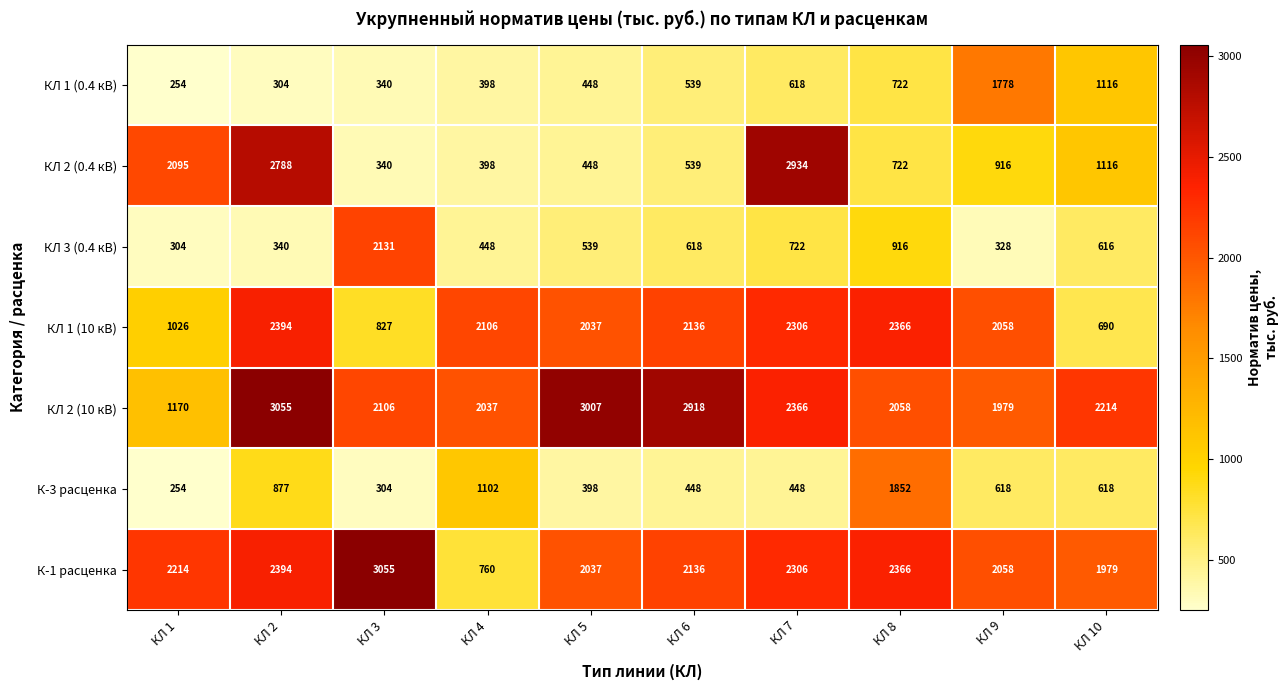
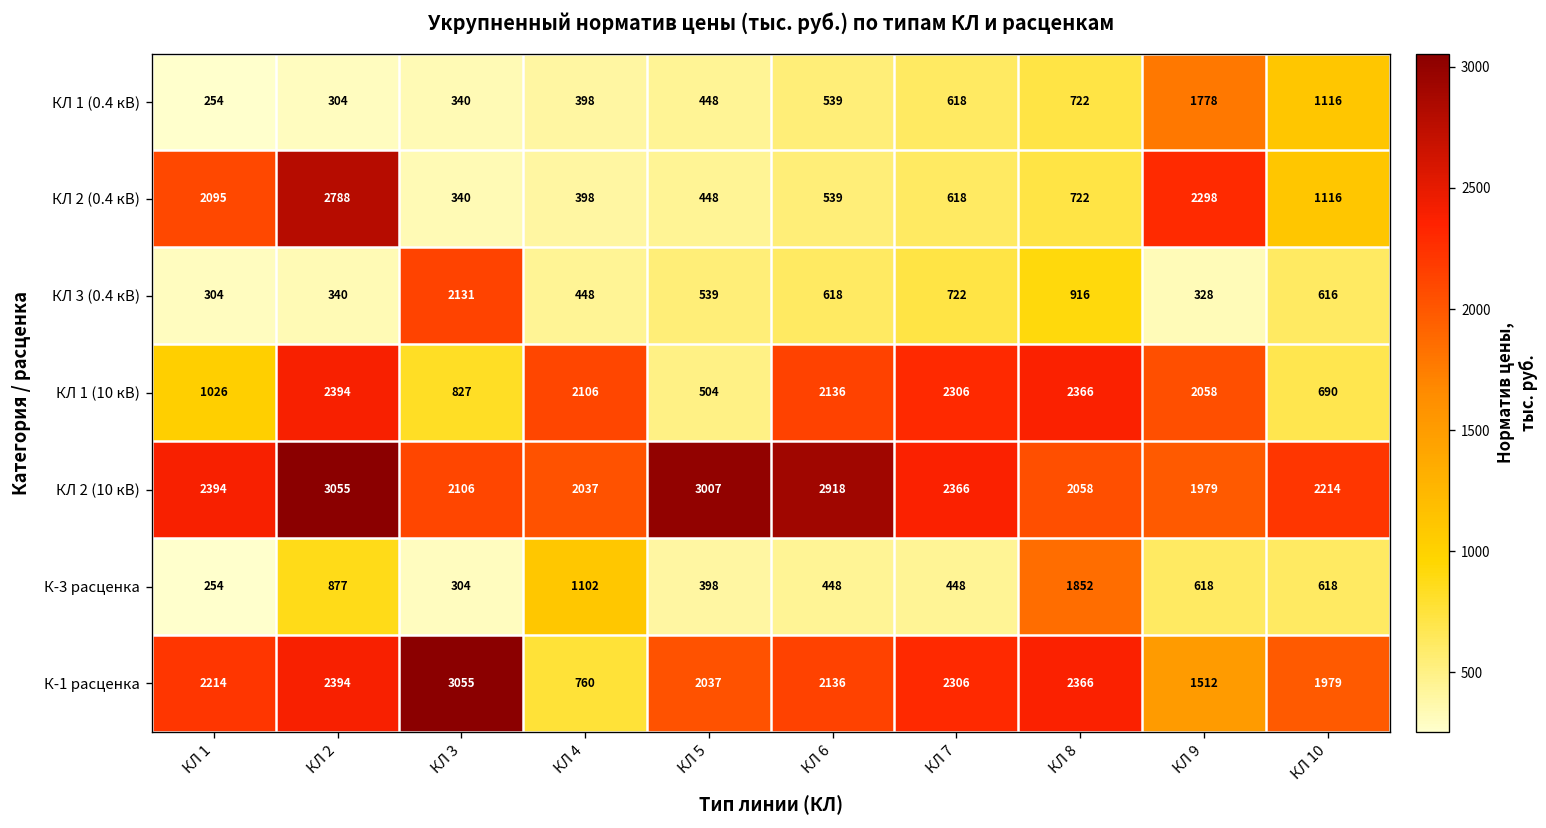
КЛ 2 (0.4 кВ), КЛ 7: 2934 -> 618
КЛ 2 (0.4 кВ), КЛ 9: 916 -> 2298
КЛ 1 (10 кВ), КЛ 5: 2037 -> 504
КЛ 2 (10 кВ), КЛ 1: 1170 -> 2394
К-1 расценка, КЛ 9: 2058 -> 1512
